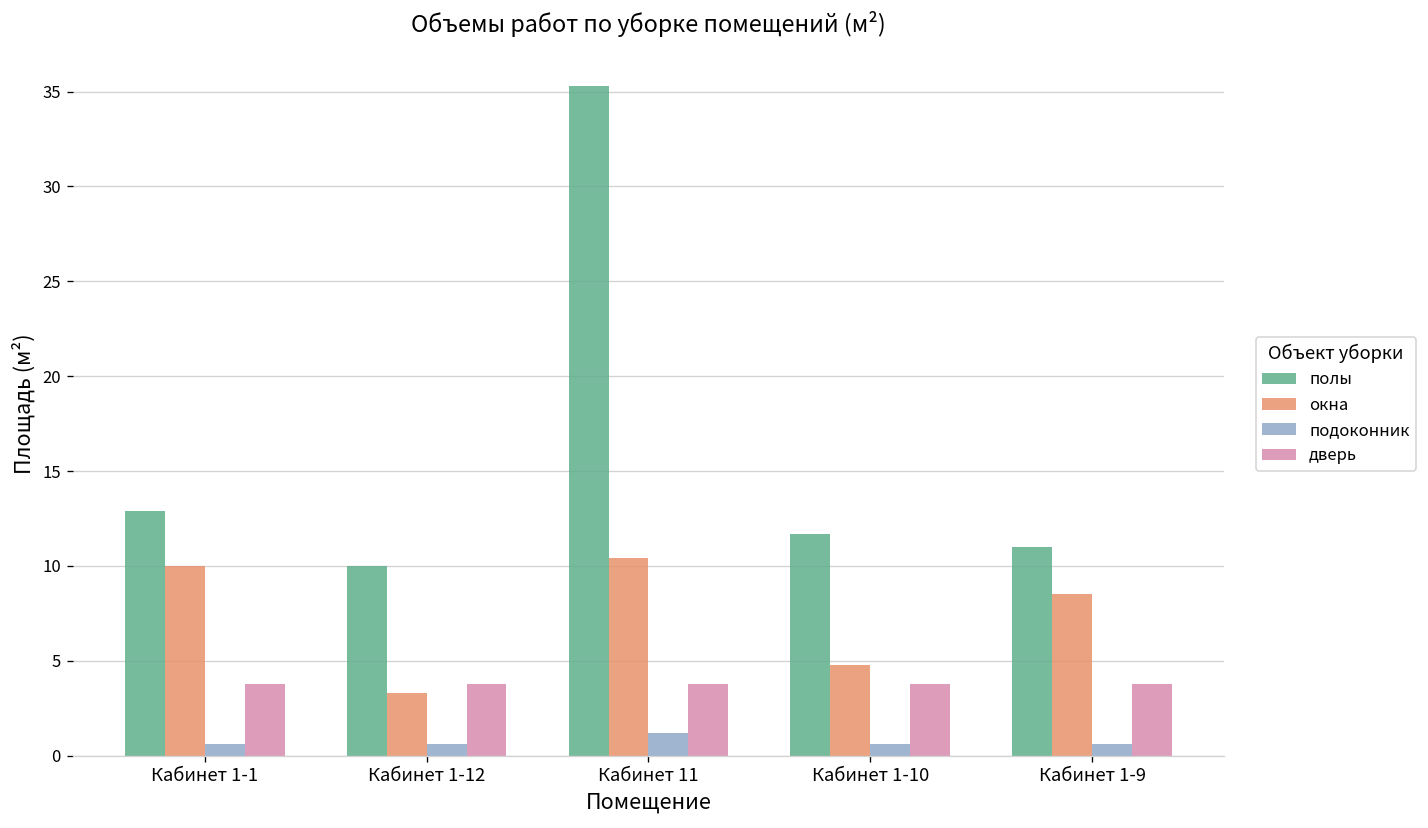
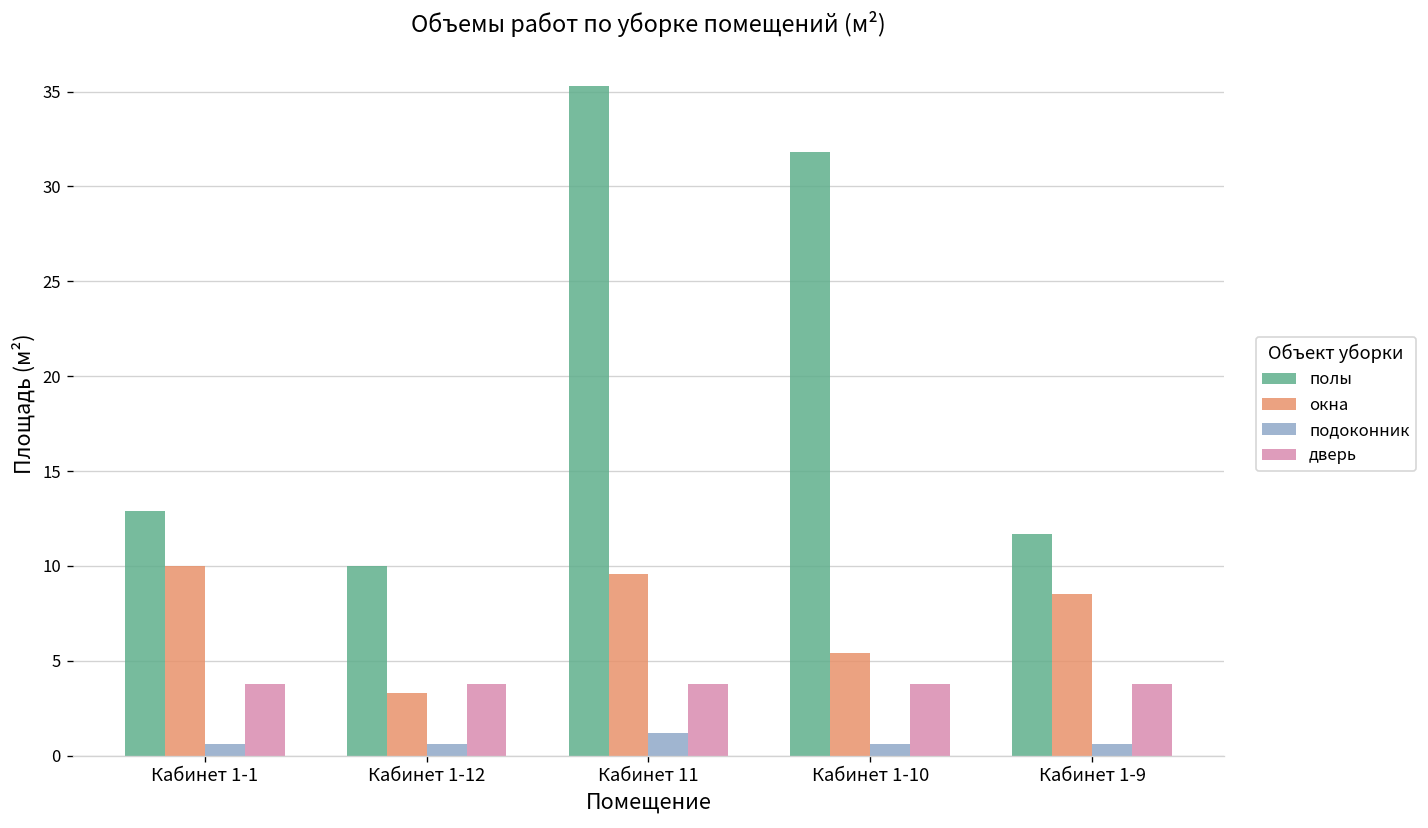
окна, Кабинет 11: 10.4 -> 9.6
полы, Кабинет 1-10: 11.7 -> 31.8
окна, Кабинет 1-10: 4.8 -> 5.4
полы, Кабинет 1-9: 11.0 -> 11.7
